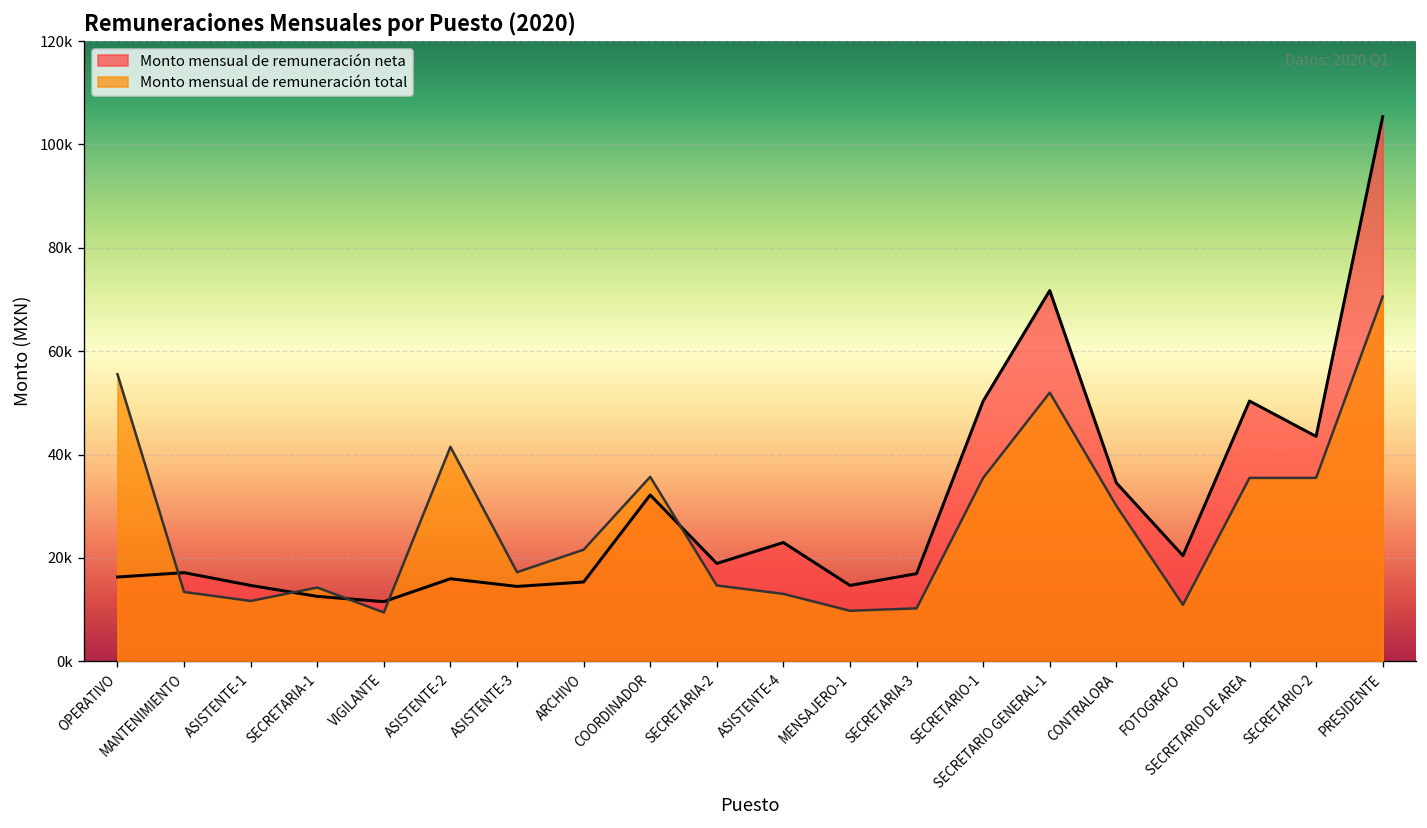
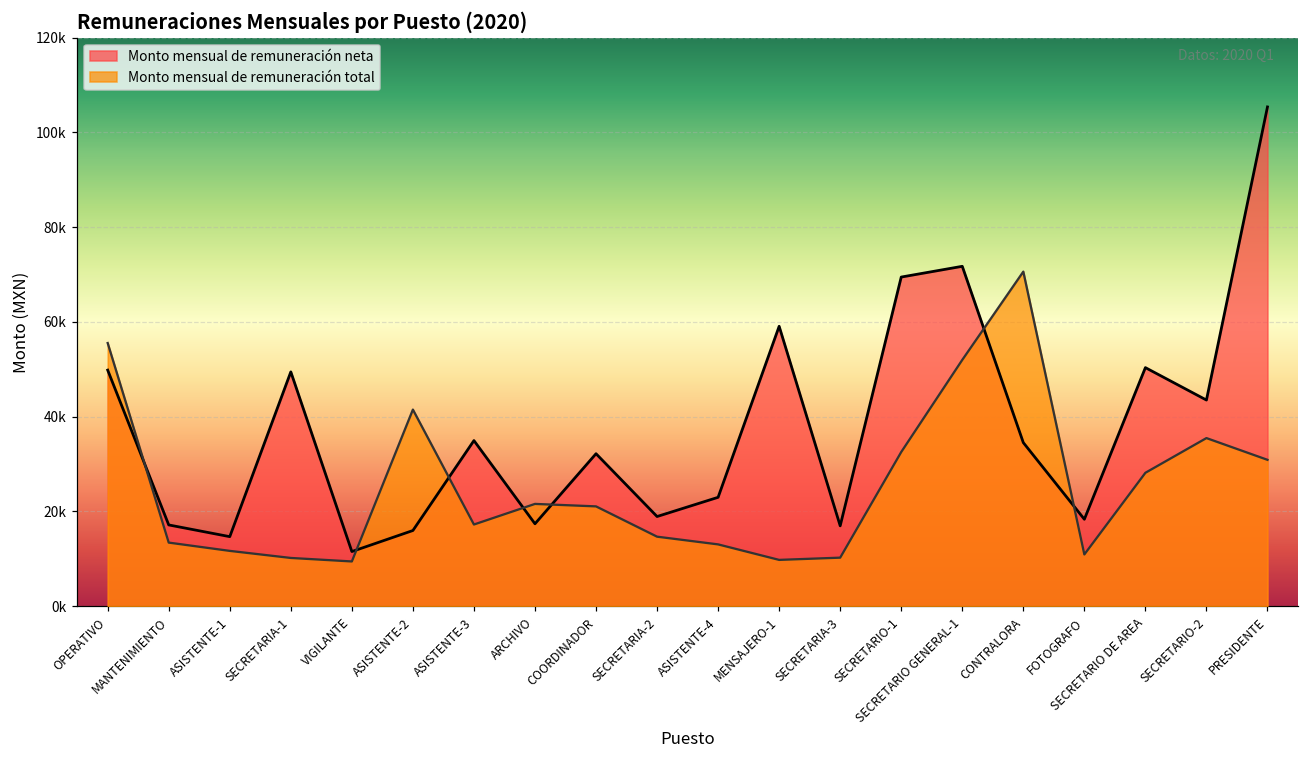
Monto mensual de remuneración neta, OPERATIVO: 16000 -> 50000
Monto mensual de remuneración neta, SECRETARIA-1: 13000 -> 49000
Monto mensual de remuneración total, SECRETARIA-1: 14000 -> 10000
Monto mensual de remuneración neta, ASISTENTE-3: 14000 -> 35000
Monto mensual de remuneración neta, ARCHIVO: 15000 -> 17000
Monto mensual de remuneración total, COORDINADOR: 36000 -> 21000
Monto mensual de remuneración neta, MENSAJERO-1: 15000 -> 59000
Monto mensual de remuneración neta, SECRETARIO-1: 50000 -> 69000
Monto mensual de remuneración total, SECRETARIO-1: 35000 -> 33000
Monto mensual de remuneración total, CONTRALORA: 30000 -> 71000
Monto mensual de remuneración neta, FOTOGRAFO: 20000 -> 18000
Monto mensual de remuneración total, SECRETARIO DE AREA: 35000 -> 28000
Monto mensual de remuneración total, PRESIDENTE: 71000 -> 31000
